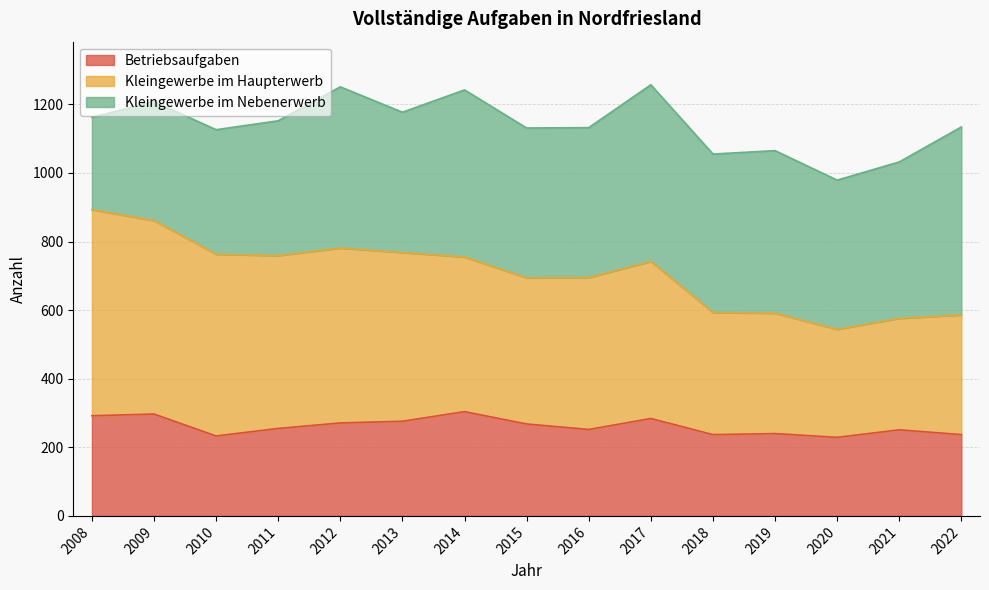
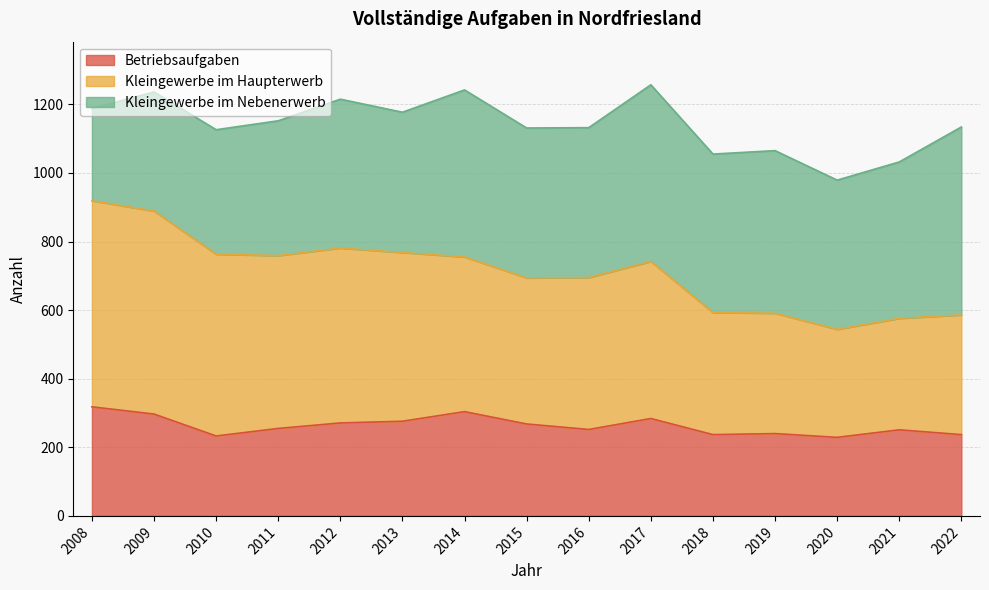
Betriebsaufgaben, 2008: 290 -> 320
Kleingewerbe im Haupterwerb, 2009: 560 -> 590
Kleingewerbe im Nebenerwerb, 2012: 470 -> 430
